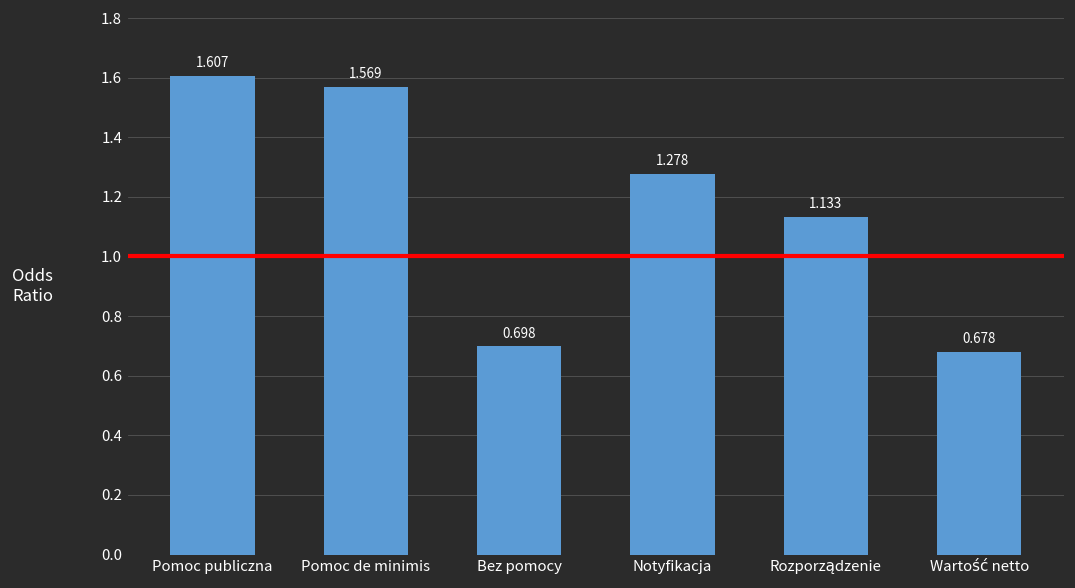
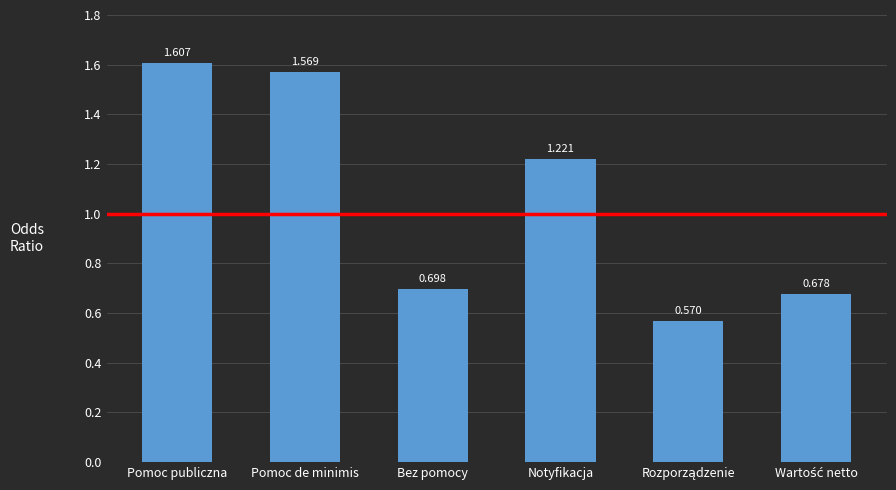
Notyfikacja: 1.278 -> 1.221
Rozporządzenie: 1.133 -> 0.570
